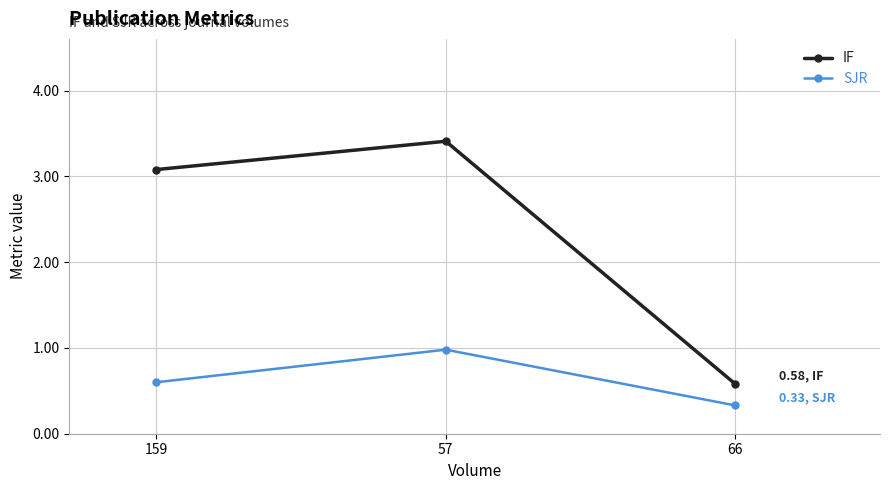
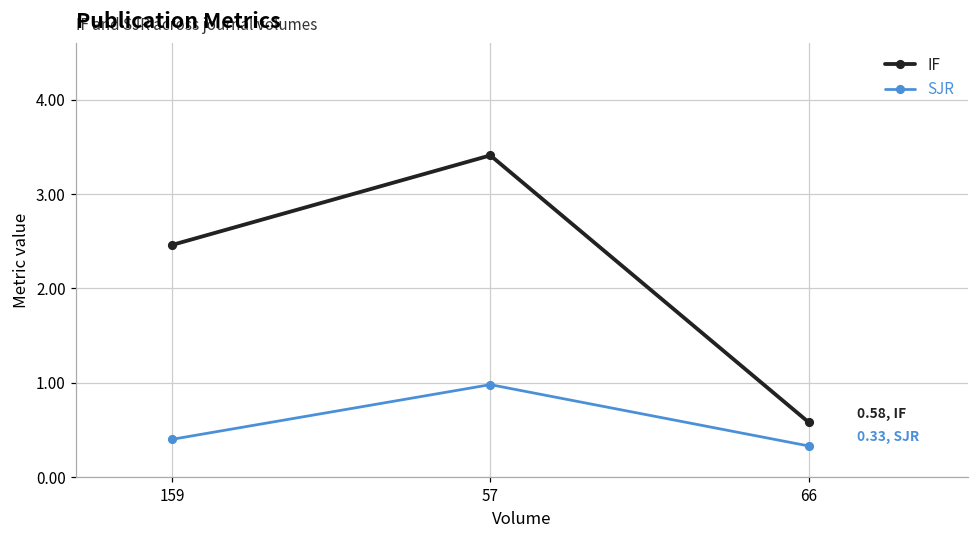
IF, 159: 3.1 -> 2.5
SJR, 159: 0.6 -> 0.4
